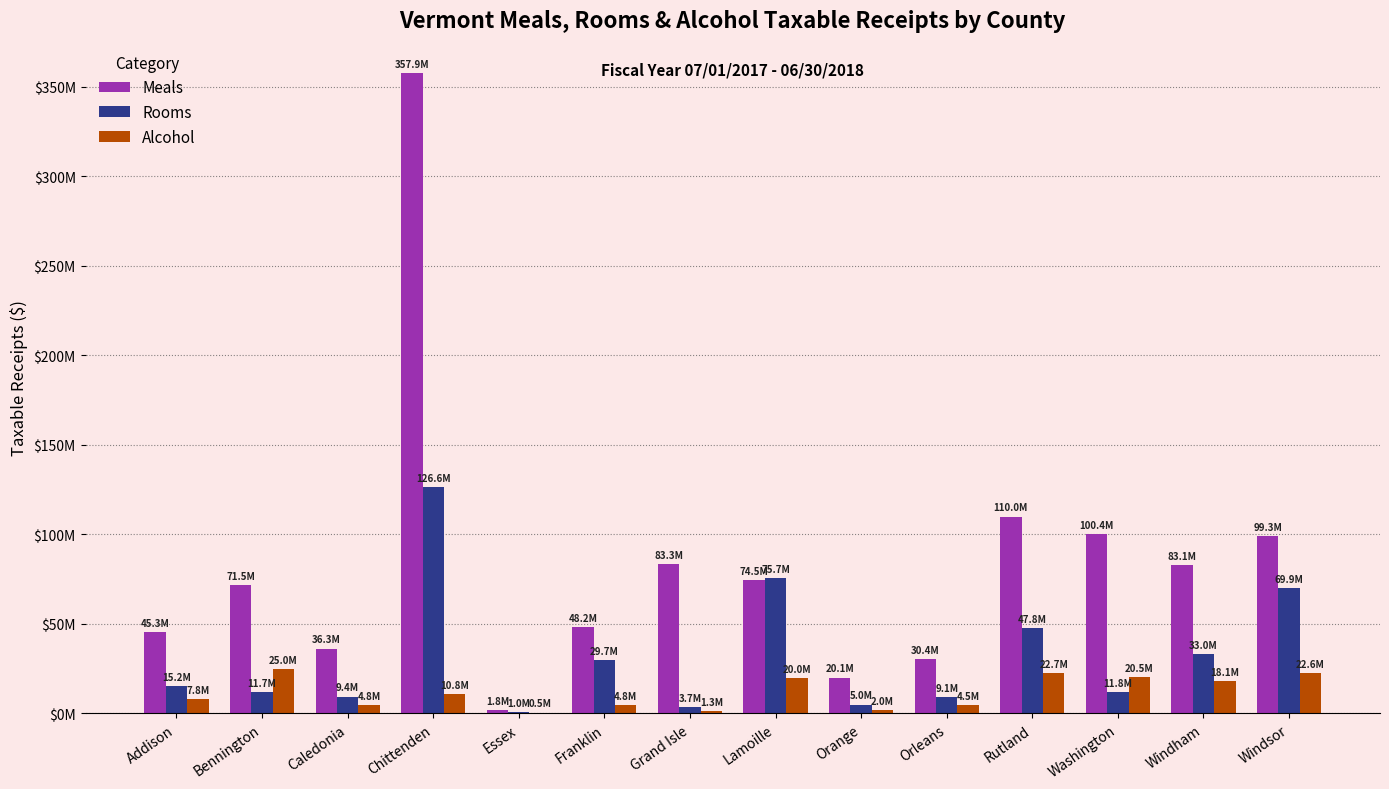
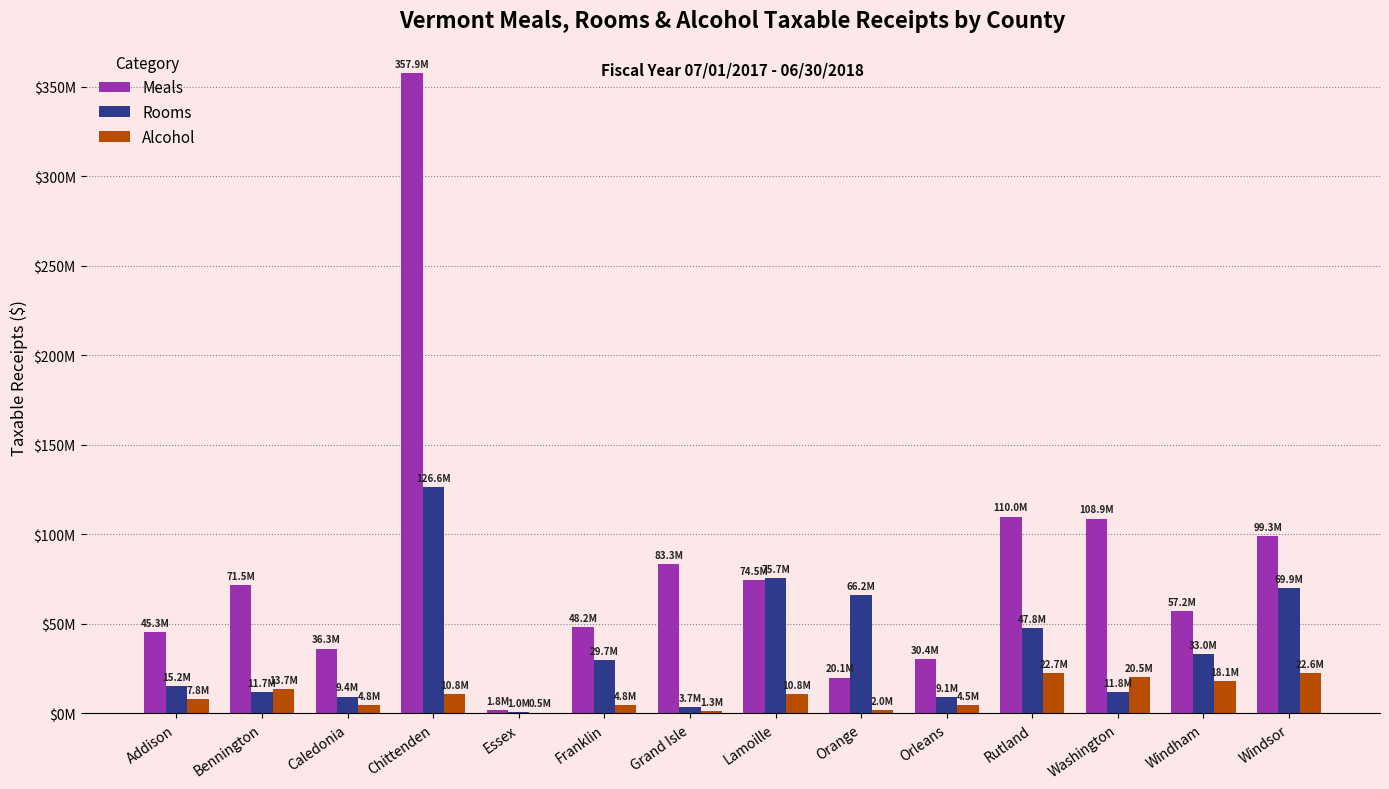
Alcohol, Bennington: 25.0M -> 13.7M
Alcohol, Lamoille: 20.0M -> 10.8M
Rooms, Orange: 5.0M -> 66.2M
Meals, Washington: 100.4M -> 108.9M
Meals, Windham: 83.1M -> 57.2M
